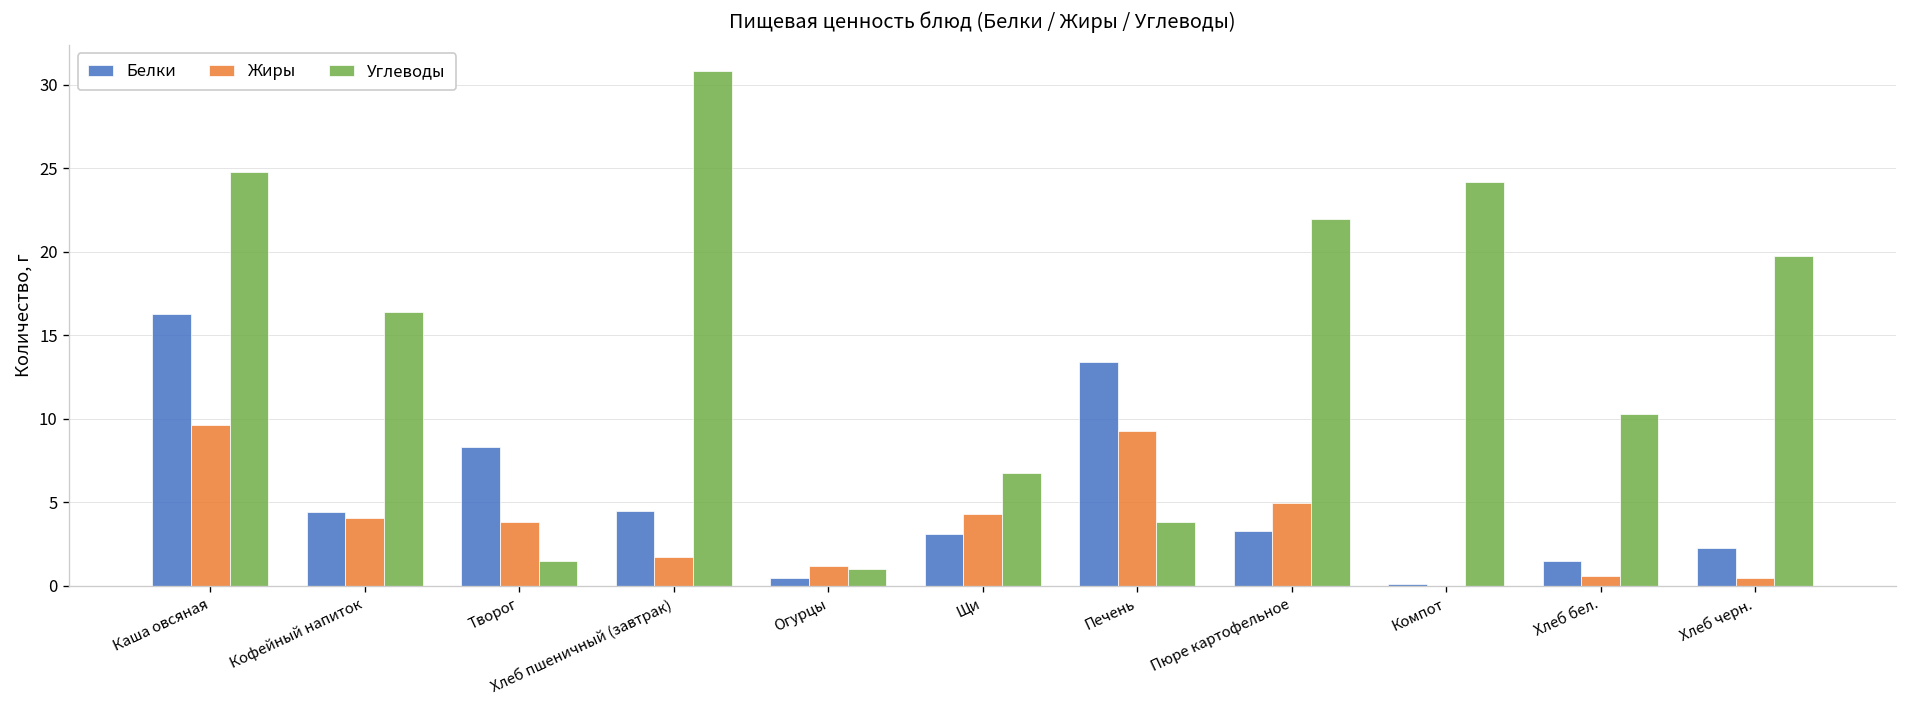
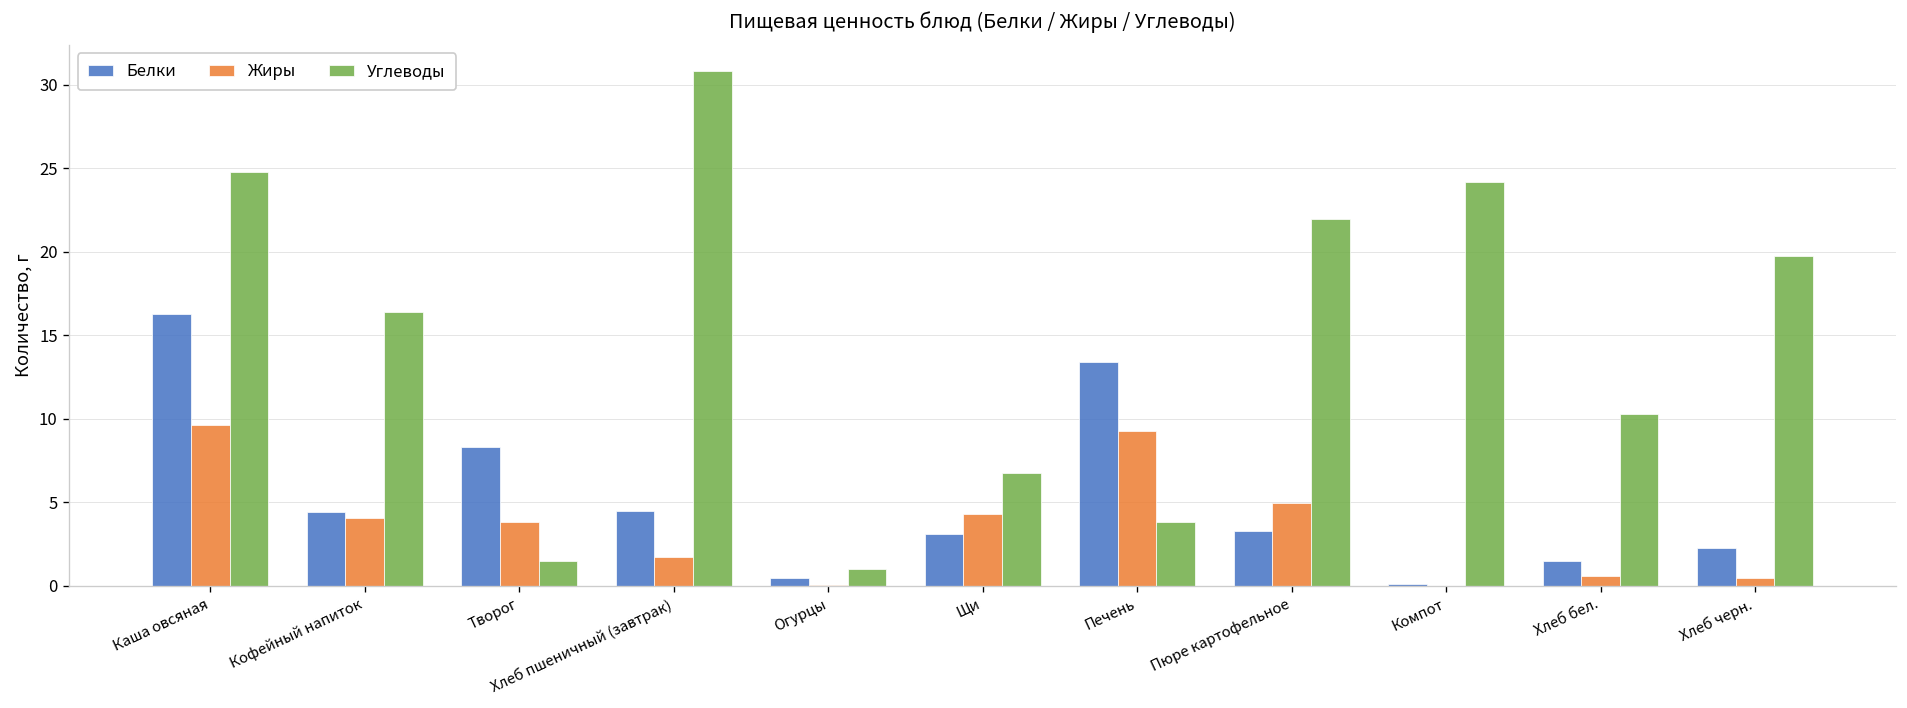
Жиры, Огурцы: 1.2 -> 0.1
